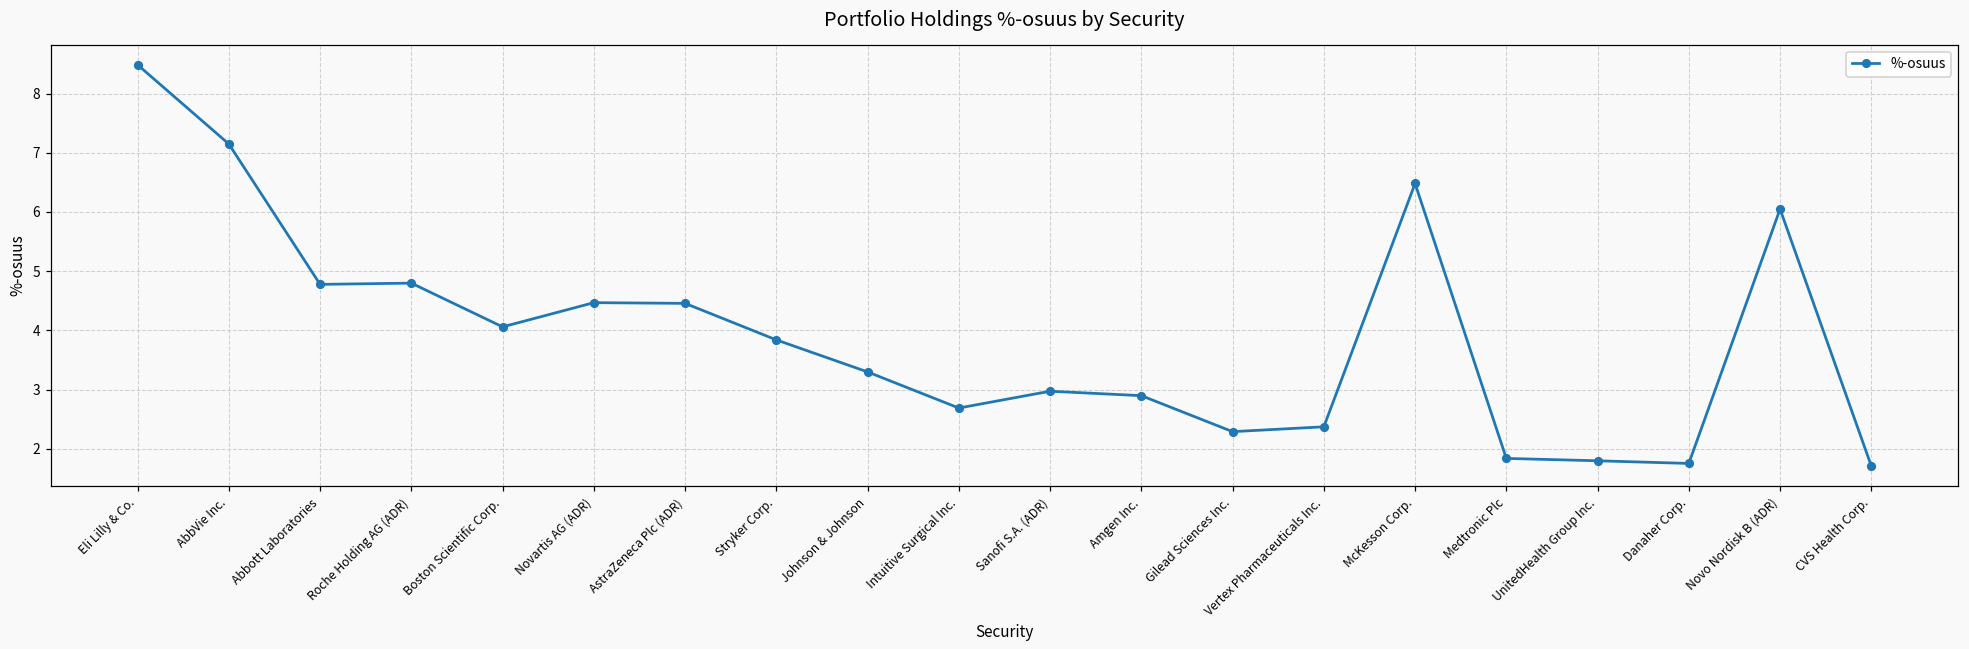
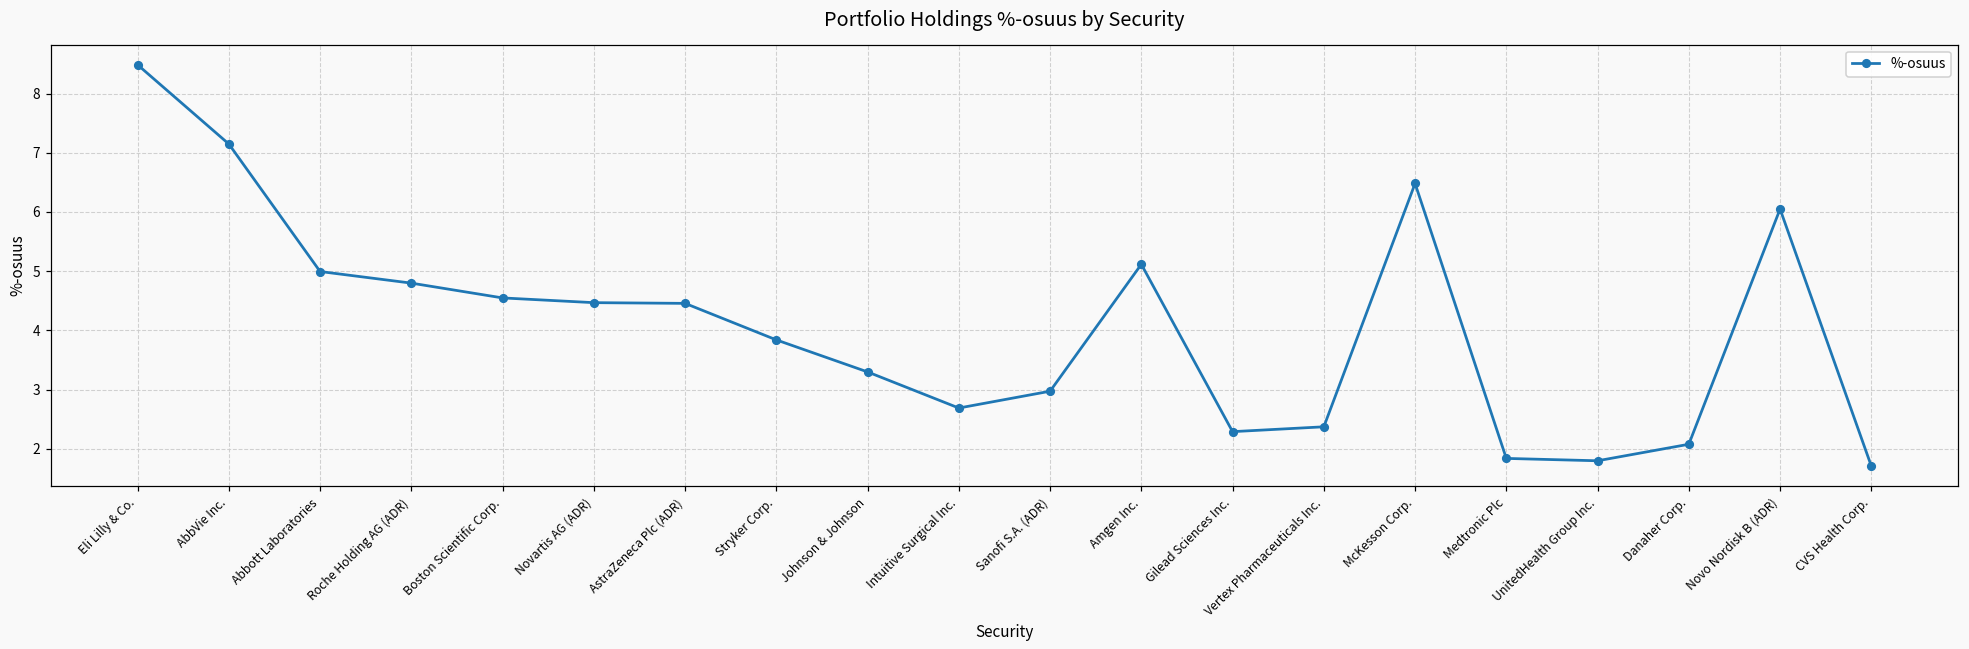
Abbott Laboratories: 4.8 -> 5.0
Boston Scientific Corp.: 4.1 -> 4.5
Amgen Inc.: 2.9 -> 5.1
Danaher Corp.: 1.8 -> 2.1
